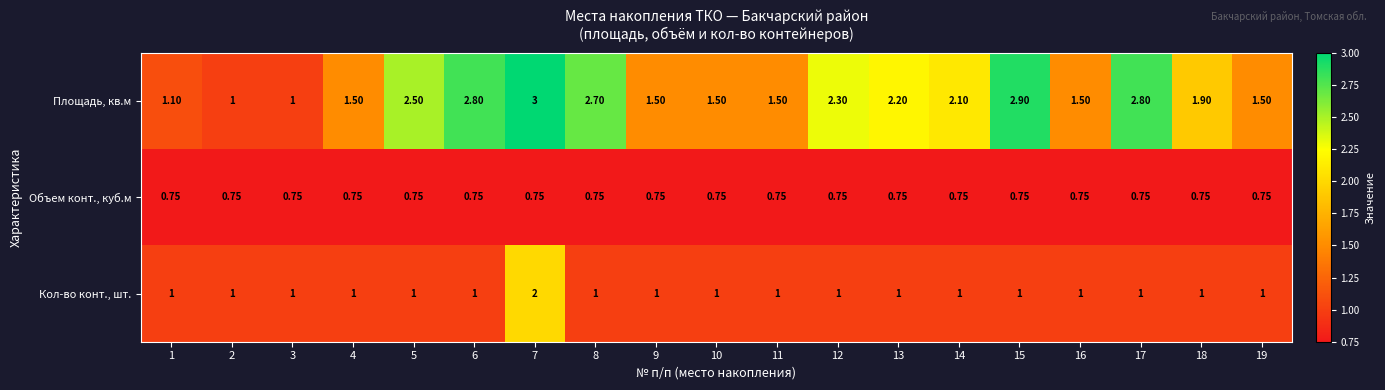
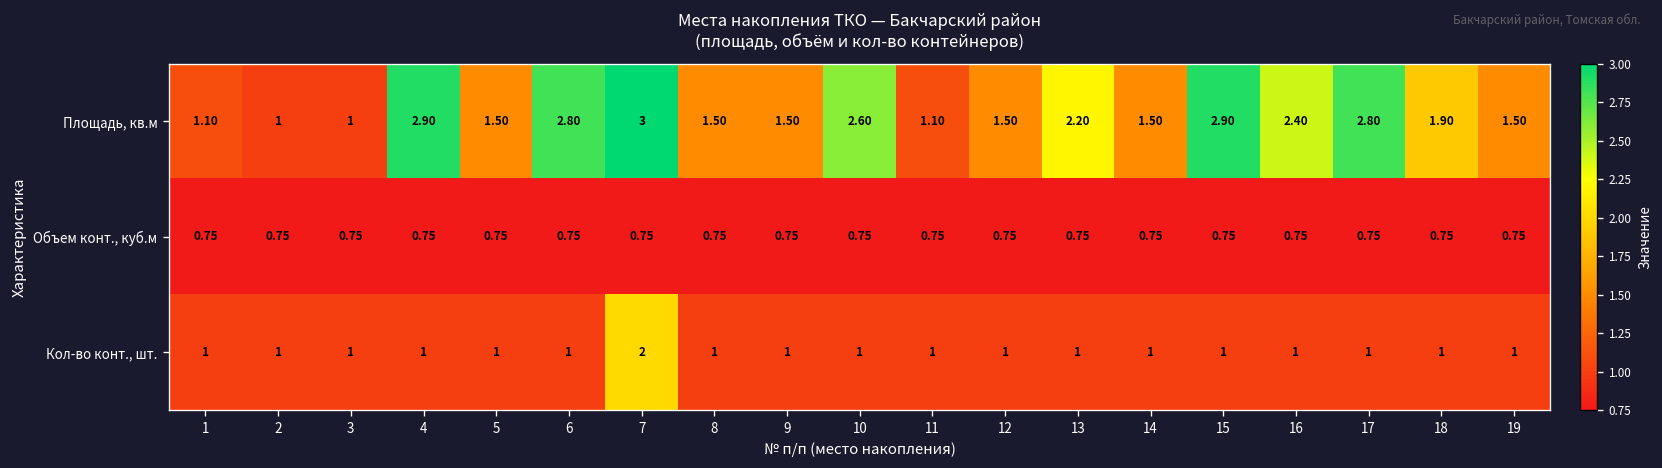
Площадь, кв.м, 4: 1.50 -> 2.90
Площадь, кв.м, 5: 2.50 -> 1.50
Площадь, кв.м, 8: 2.70 -> 1.50
Площадь, кв.м, 10: 1.50 -> 2.60
Площадь, кв.м, 11: 1.50 -> 1.10
Площадь, кв.м, 12: 2.30 -> 1.50
Площадь, кв.м, 14: 2.10 -> 1.50
Площадь, кв.м, 16: 1.50 -> 2.40
